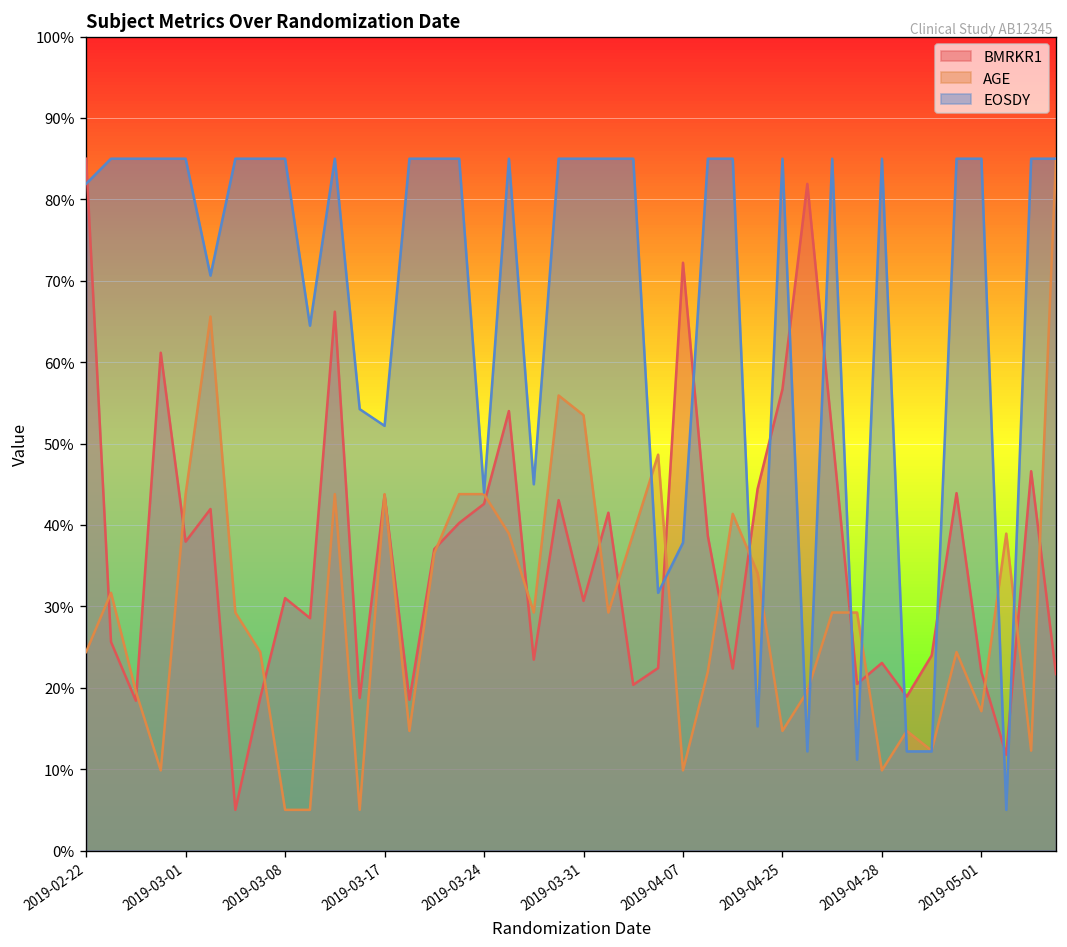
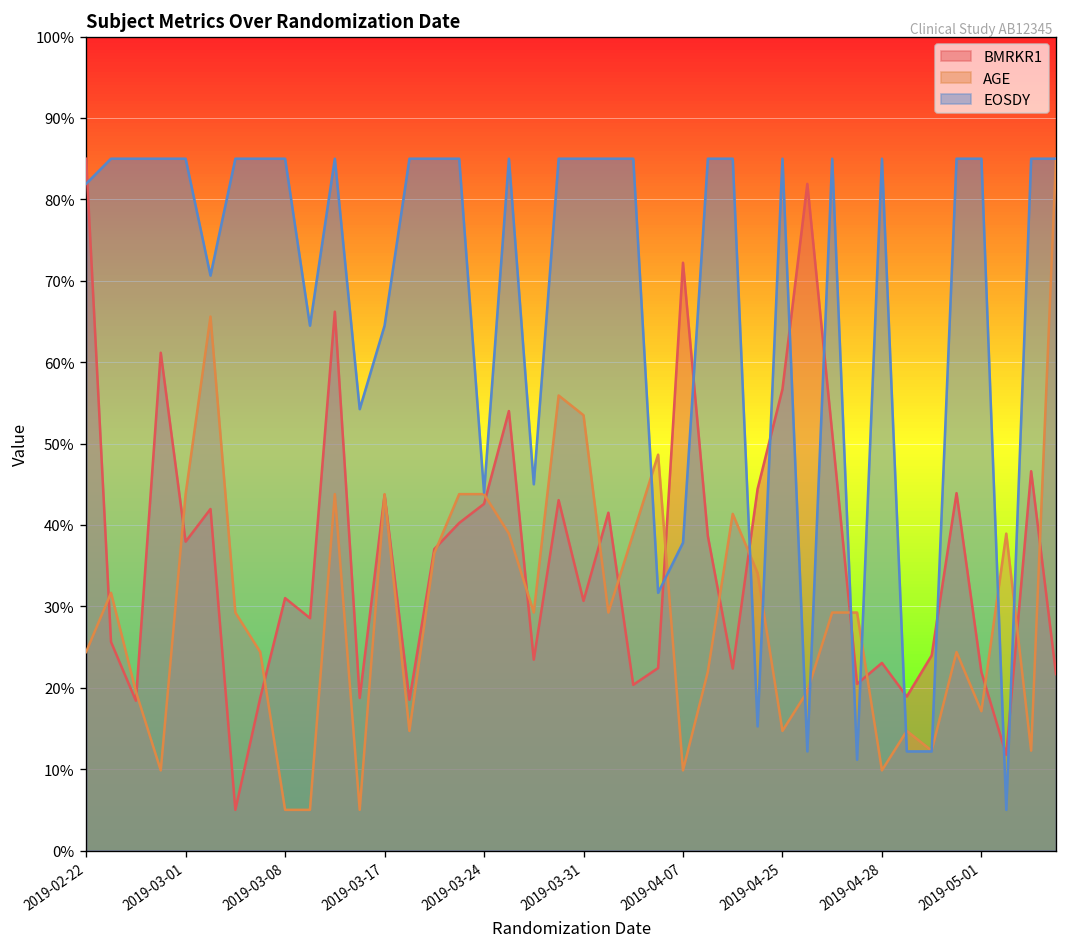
EOSDY, 2019-03-17: 52% -> 64%
